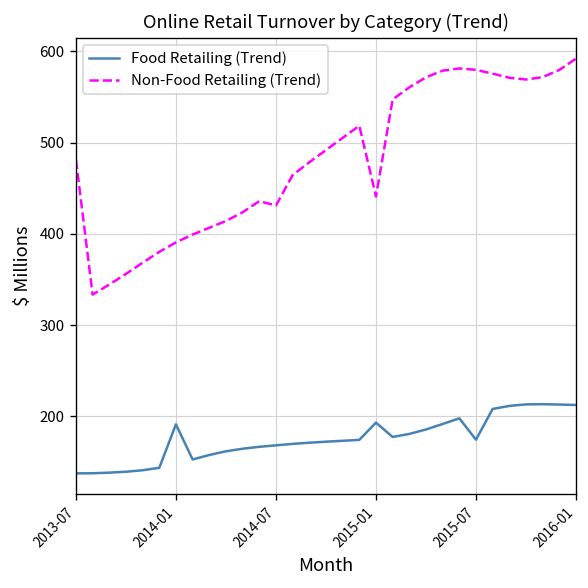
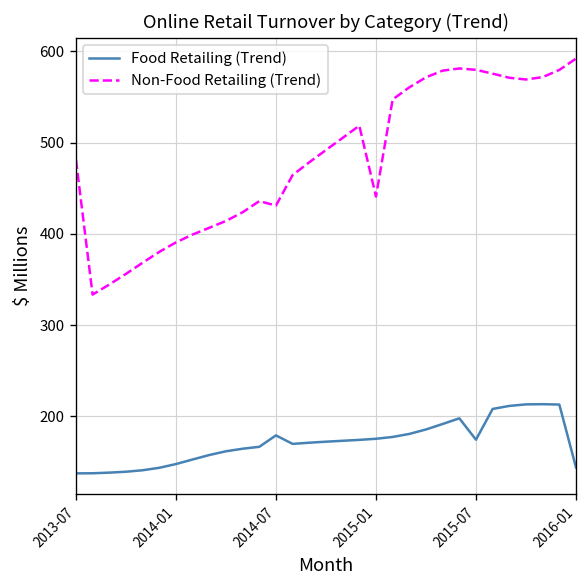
Food Retailing (Trend), 2014-01: 190 -> 150
Food Retailing (Trend), 2014-07: 170 -> 180
Food Retailing (Trend), 2015-01: 190 -> 180
Food Retailing (Trend), 2016-01: 210 -> 140
